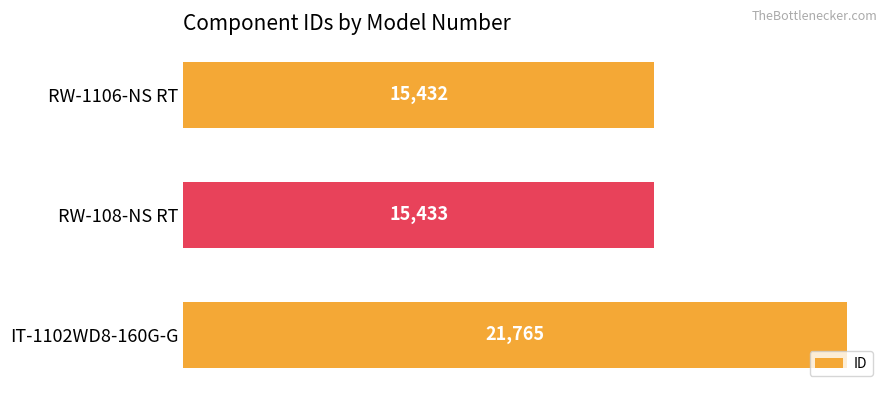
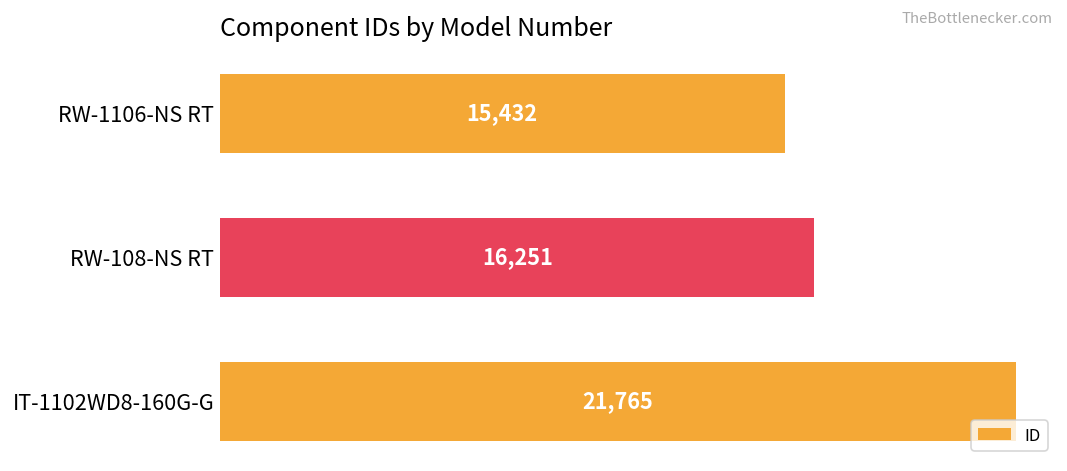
RW-108-NS RT: 15,433 -> 16,251
